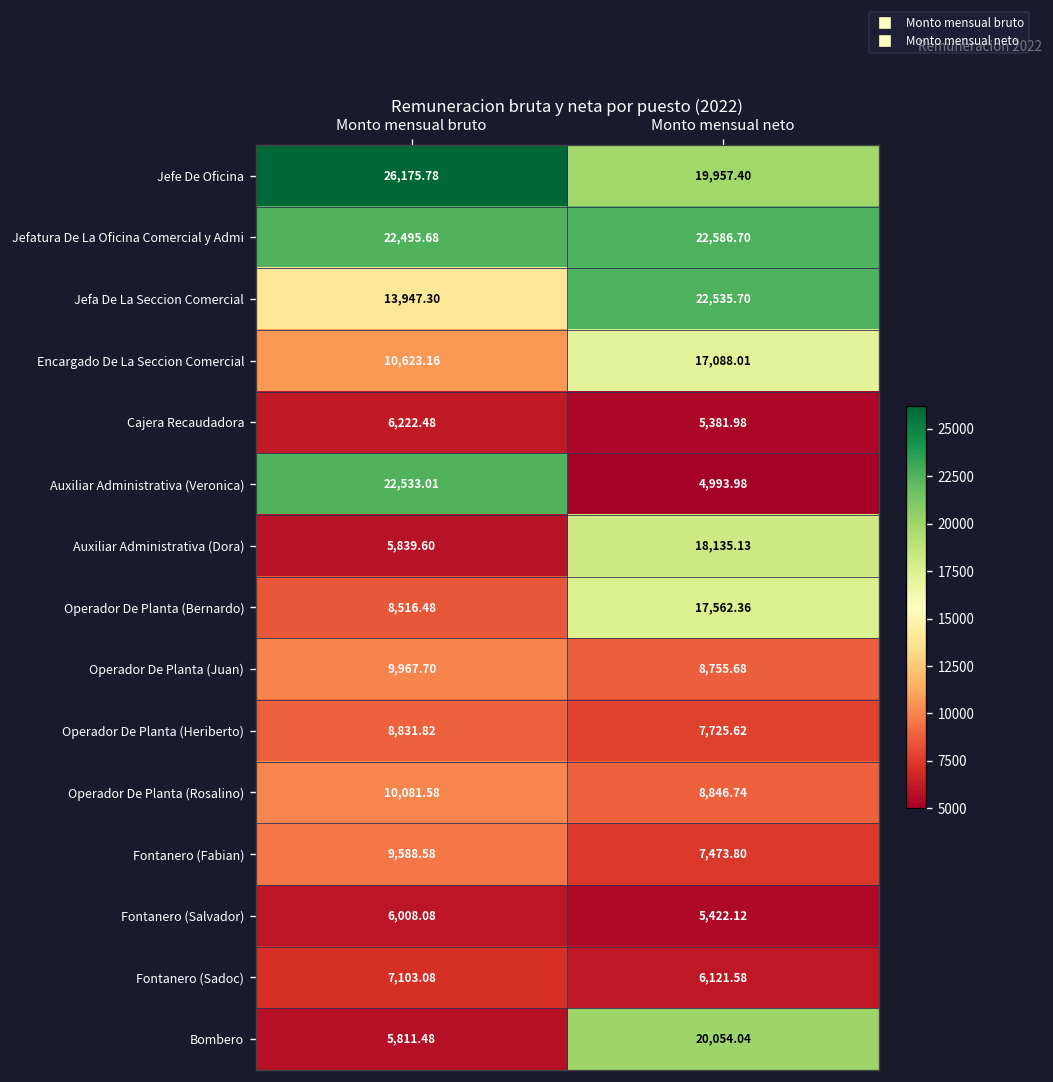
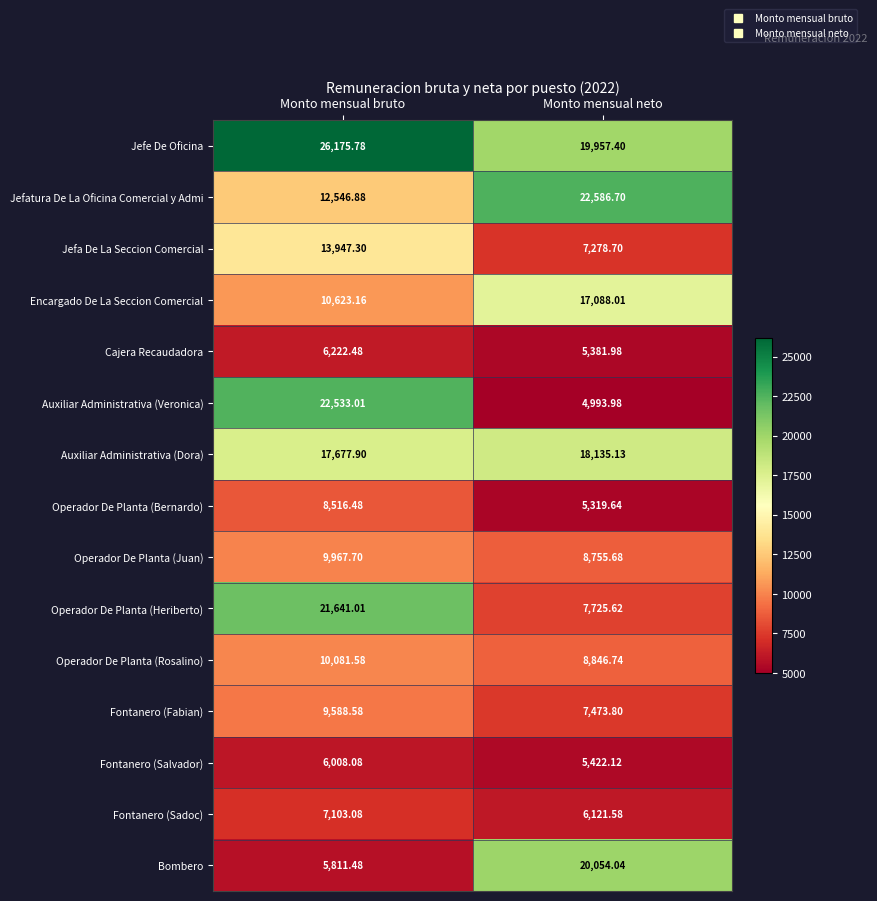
Jefatura De La Oficina Comercial y Admi, Monto mensual bruto: 22,495.68 -> 12,546.88
Jefa De La Seccion Comercial, Monto mensual neto: 22,535.70 -> 7,278.70
Auxiliar Administrativa (Dora), Monto mensual bruto: 5,839.60 -> 17,677.90
Operador De Planta (Bernardo), Monto mensual neto: 17,562.36 -> 5,319.64
Operador De Planta (Heriberto), Monto mensual bruto: 8,831.82 -> 21,641.01
